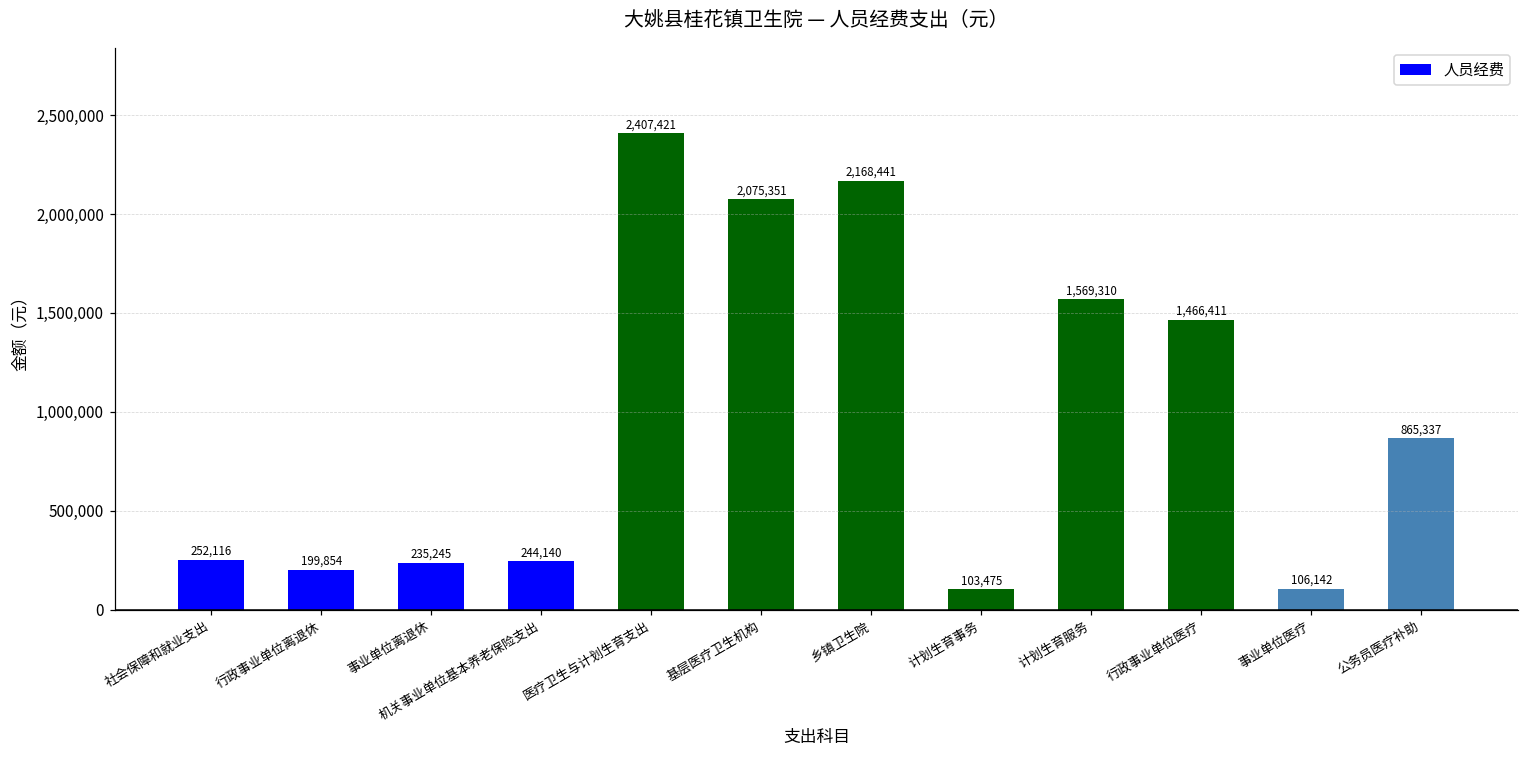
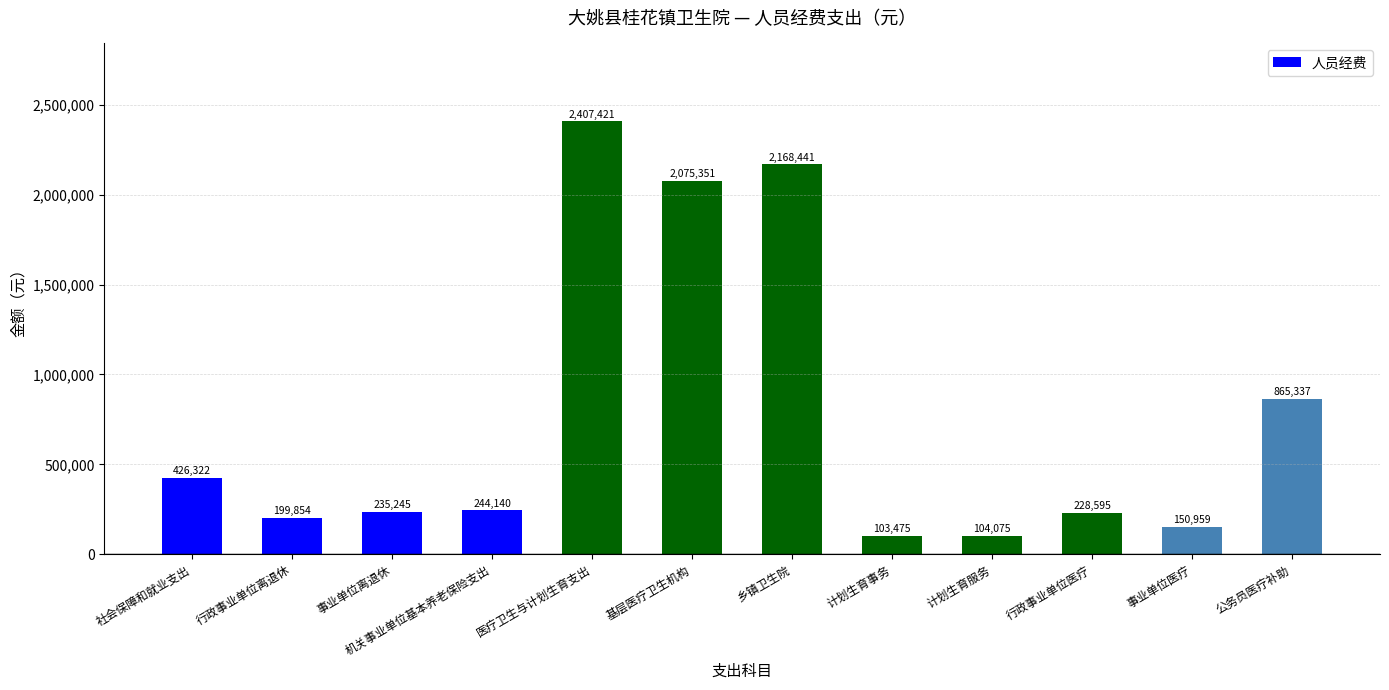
社会保障和就业支出: 252,116 -> 426,322
计划生育服务: 1,569,310 -> 104,075
行政事业单位医疗: 1,466,411 -> 228,595
事业单位医疗: 106,142 -> 150,959
